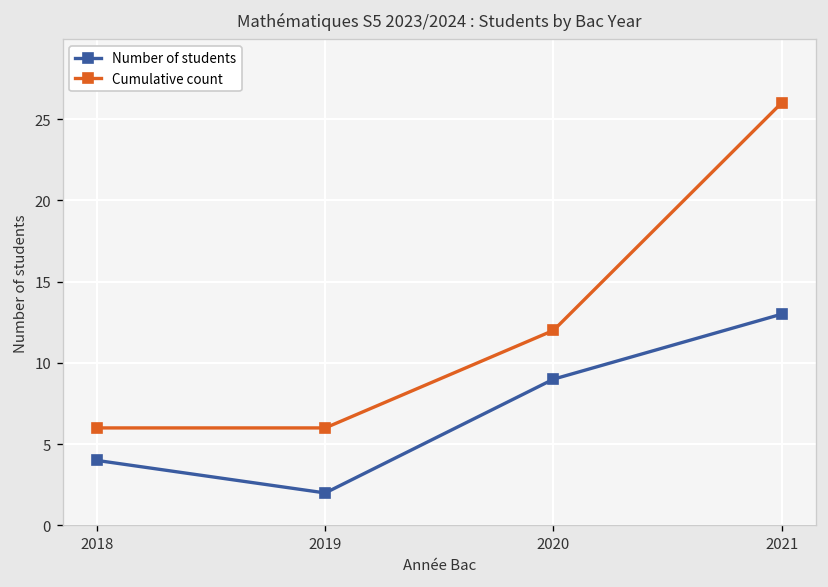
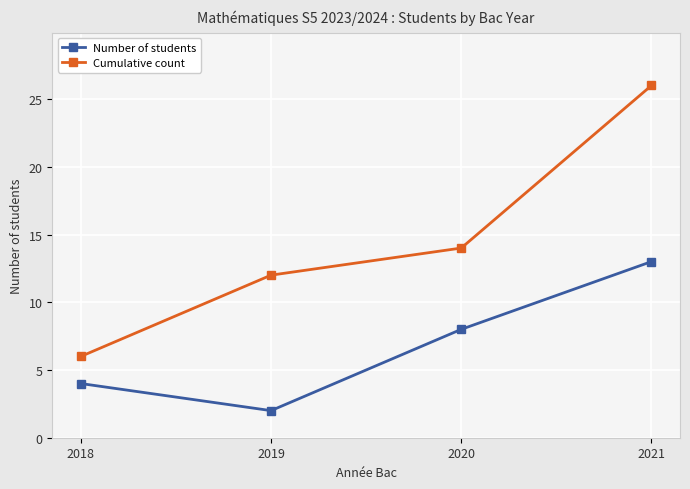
Cumulative count, 2019: 6 -> 12
Number of students, 2020: 9 -> 8
Cumulative count, 2020: 12 -> 14
